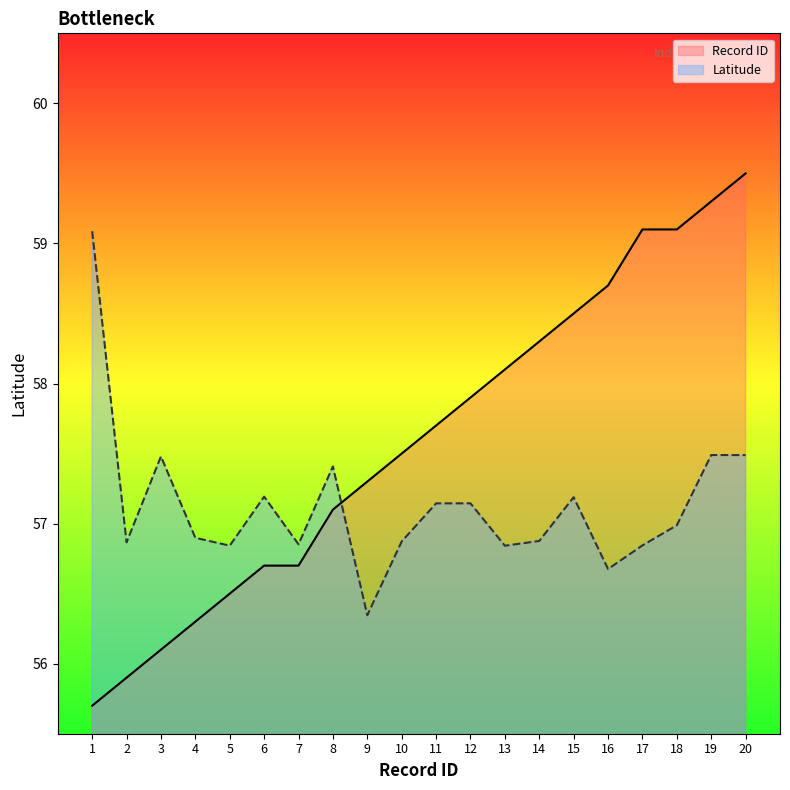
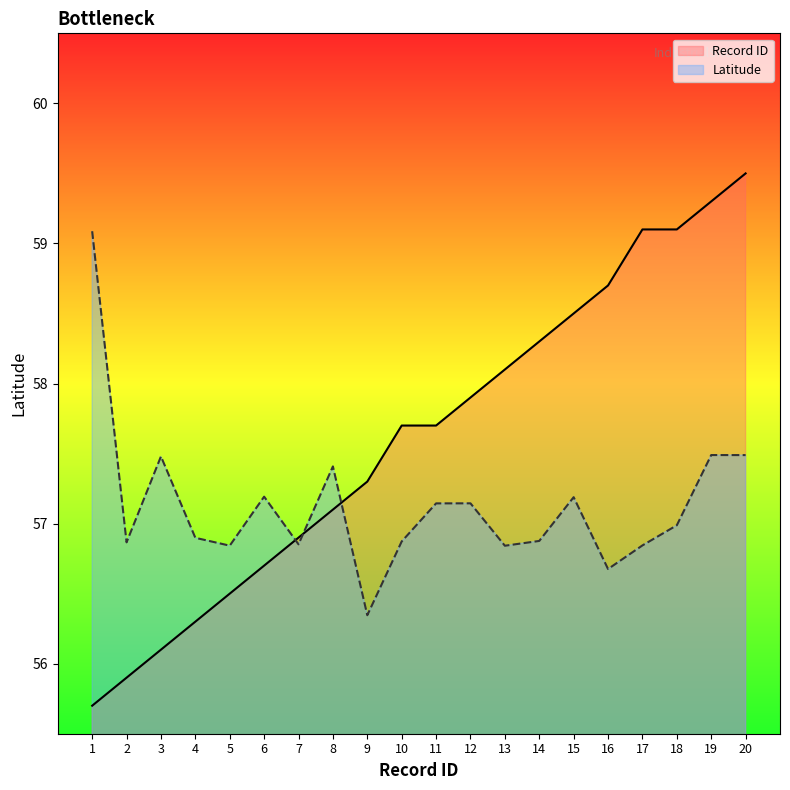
Record ID, 7: 56.70 -> 56.90
Record ID, 10: 57.50 -> 57.70
